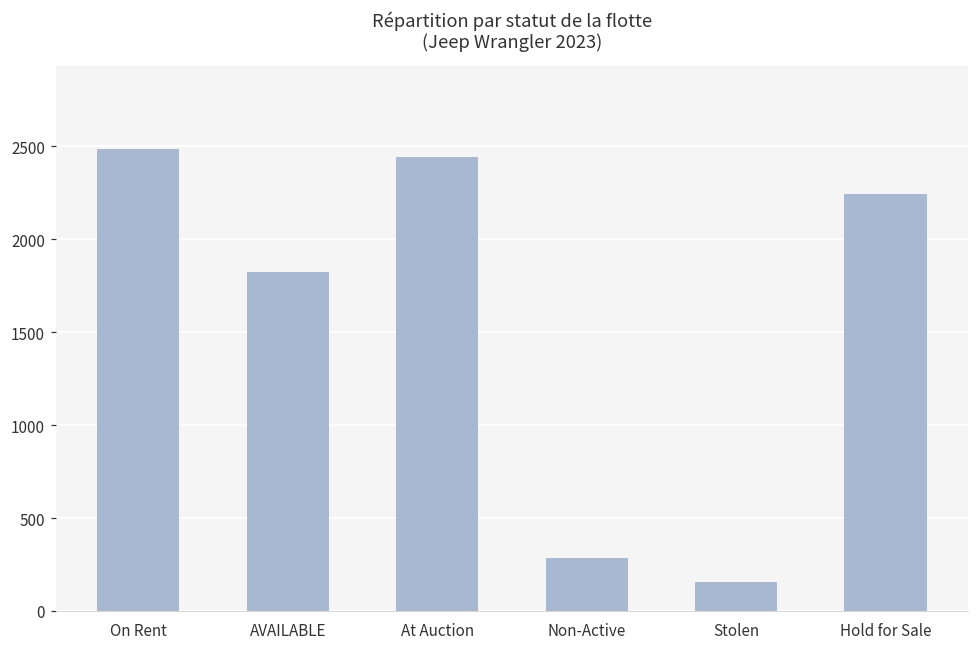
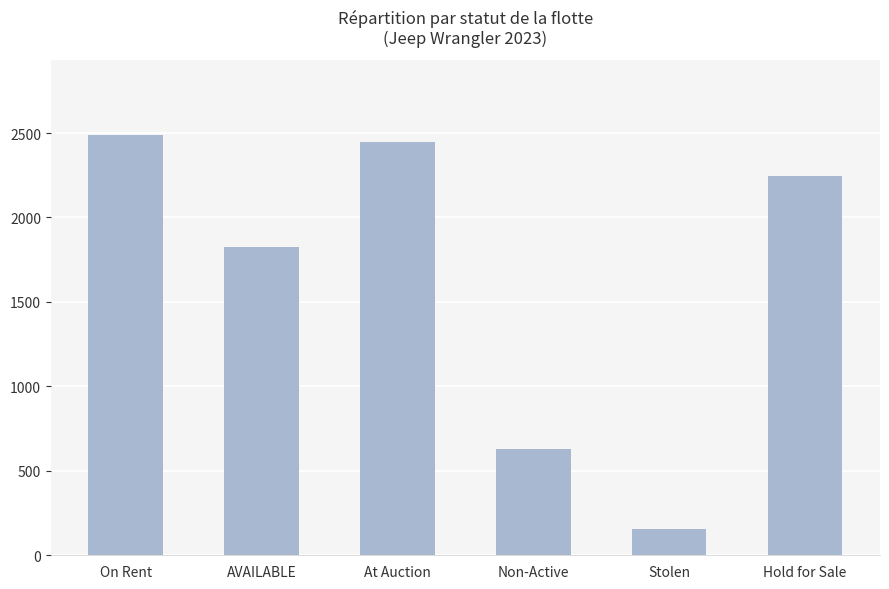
Non-Active: 290 -> 630
